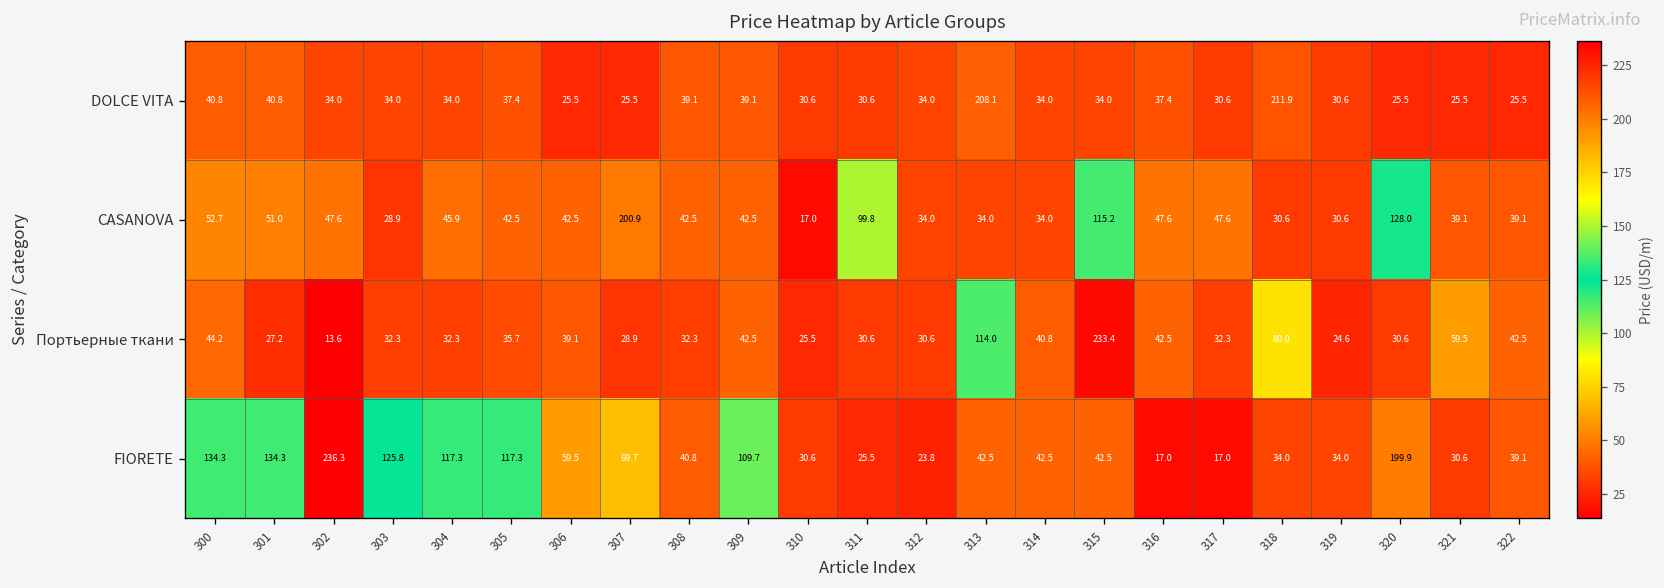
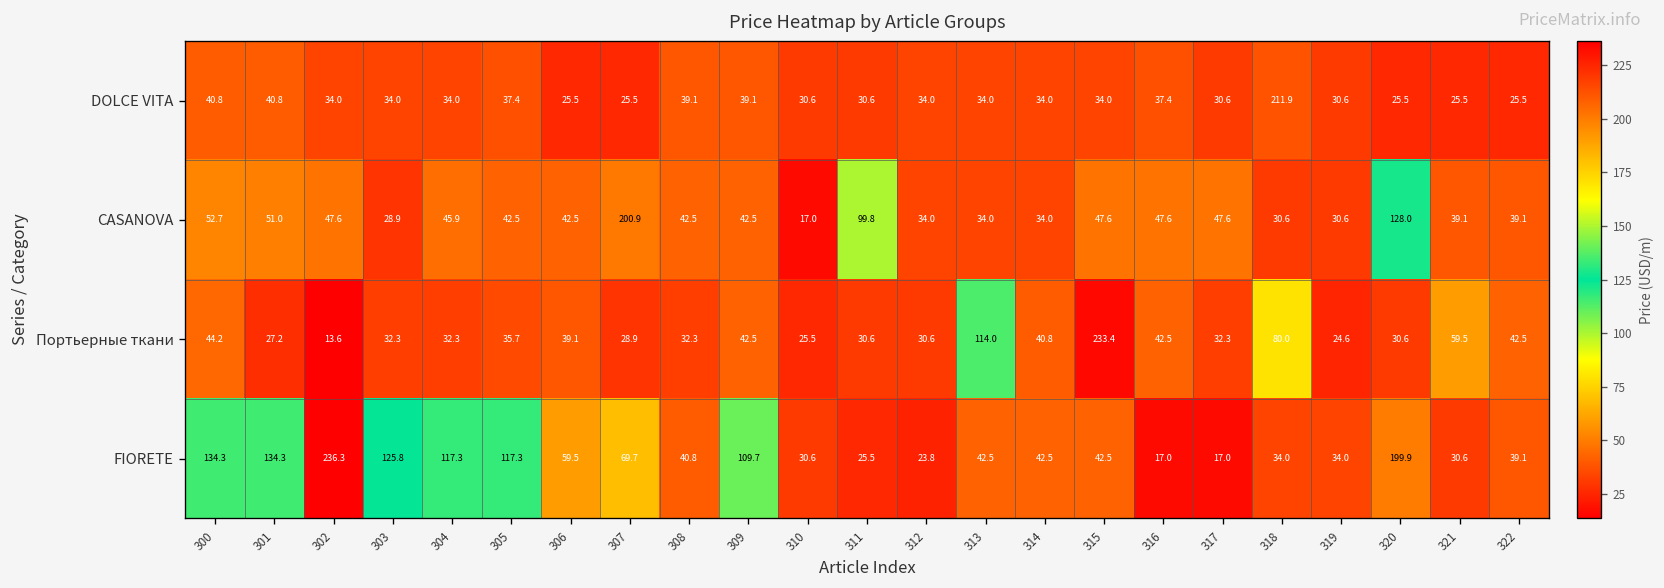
DOLCE VITA, 313: 208.1 -> 34.0
CASANOVA, 315: 115.2 -> 47.6
